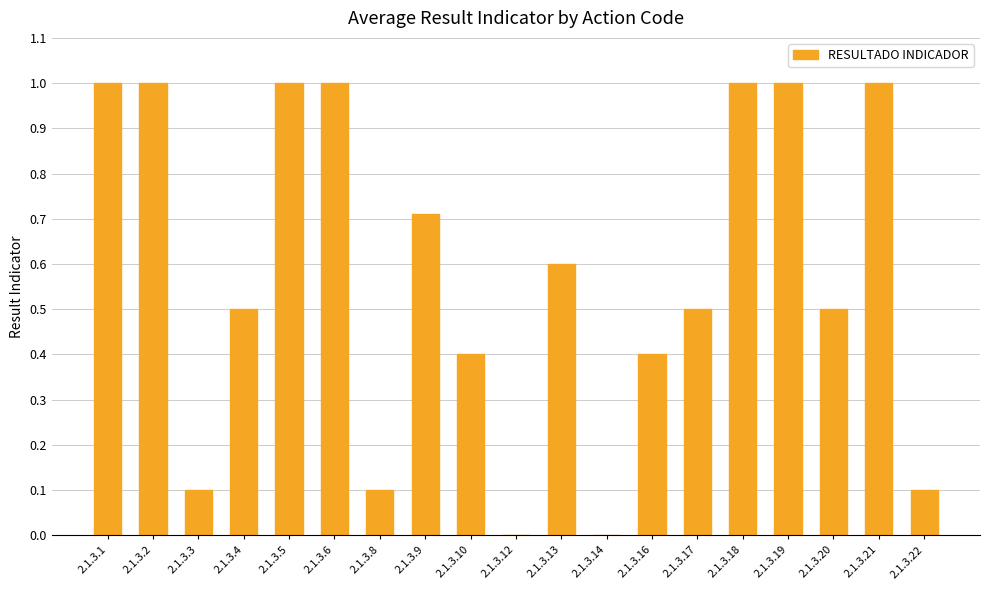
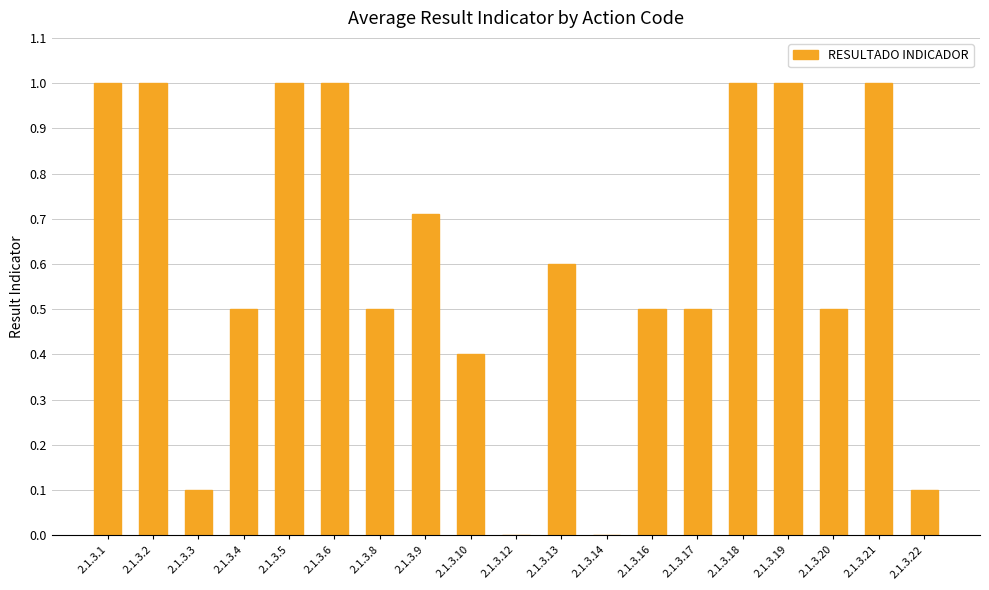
2.1.3.8: 0.1 -> 0.5
2.1.3.16: 0.4 -> 0.5
